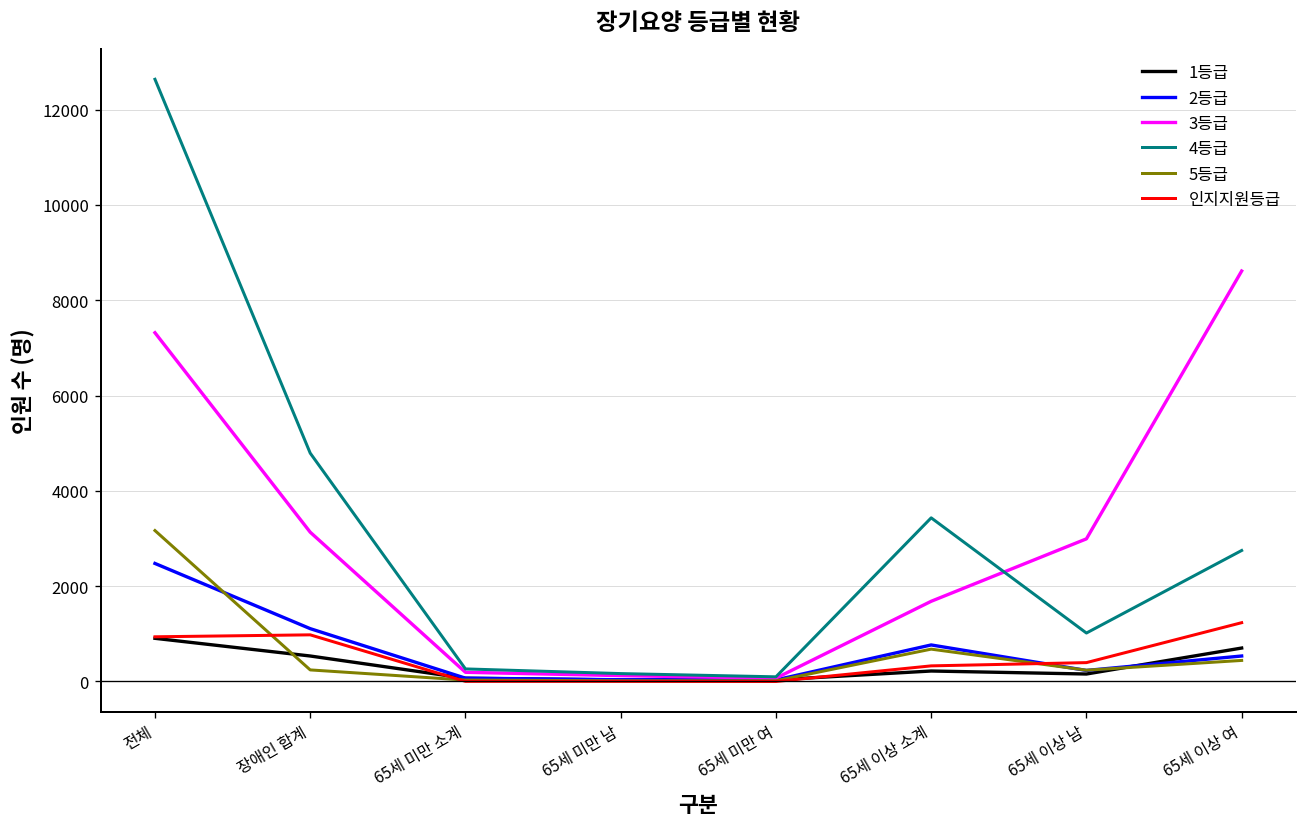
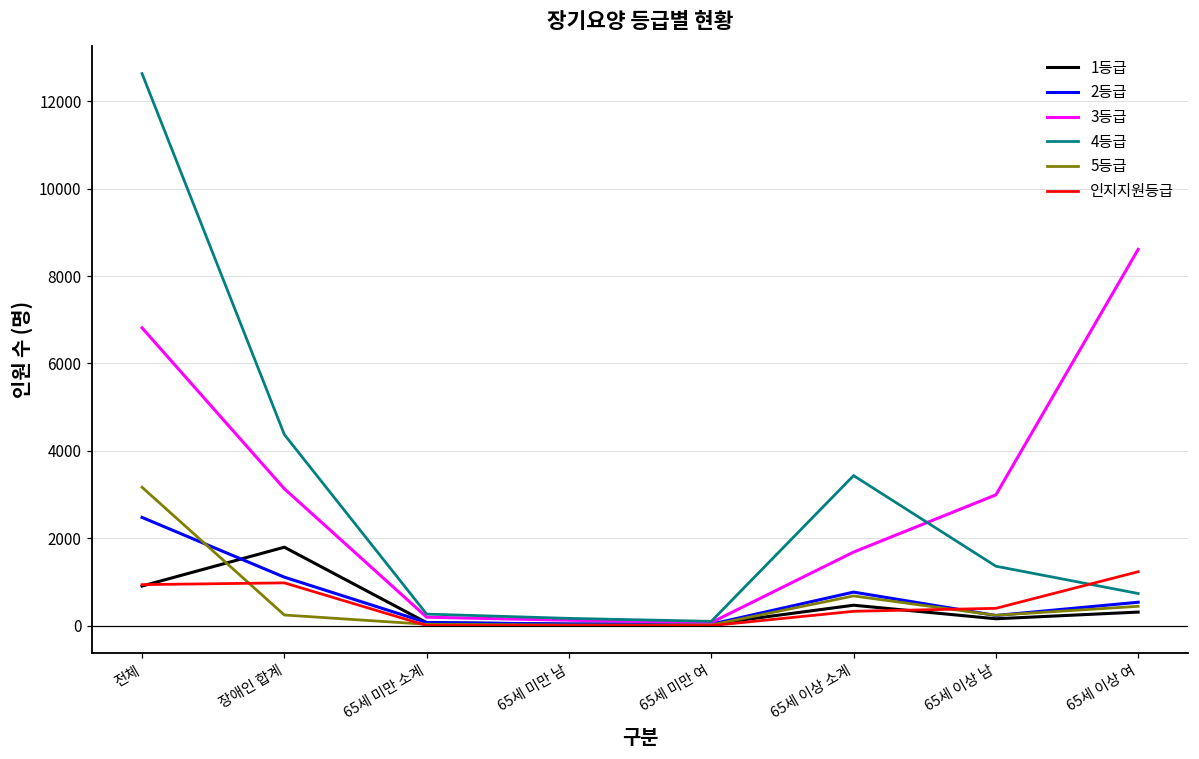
3등급, 전체: 7300 -> 6800
1등급, 장애인 합계: 500 -> 1800
4등급, 장애인 합계: 4800 -> 4400
1등급, 65세 이상 소계: 200 -> 500
4등급, 65세 이상 남: 1000 -> 1400
1등급, 65세 이상 여: 700 -> 300
4등급, 65세 이상 여: 2700 -> 700
